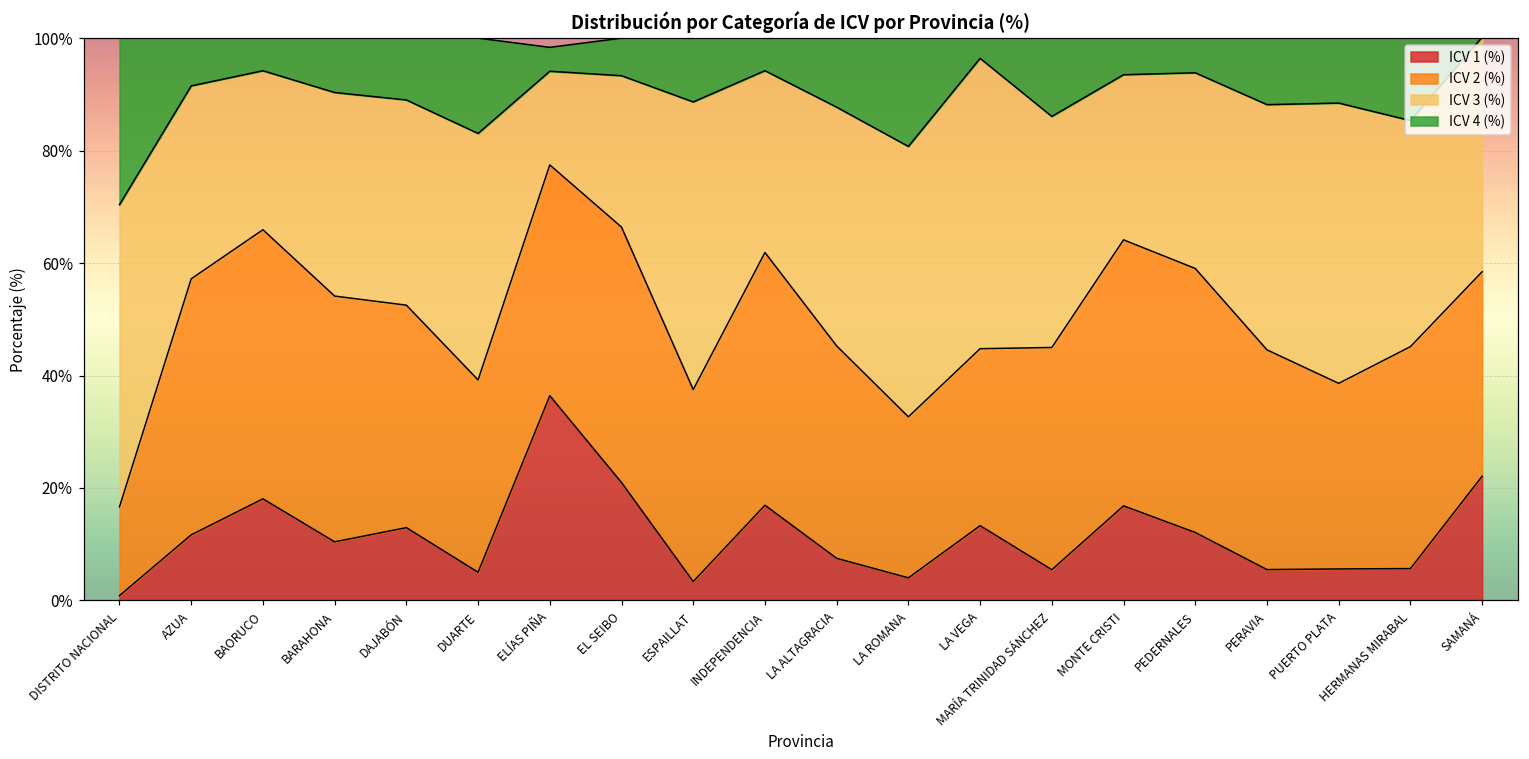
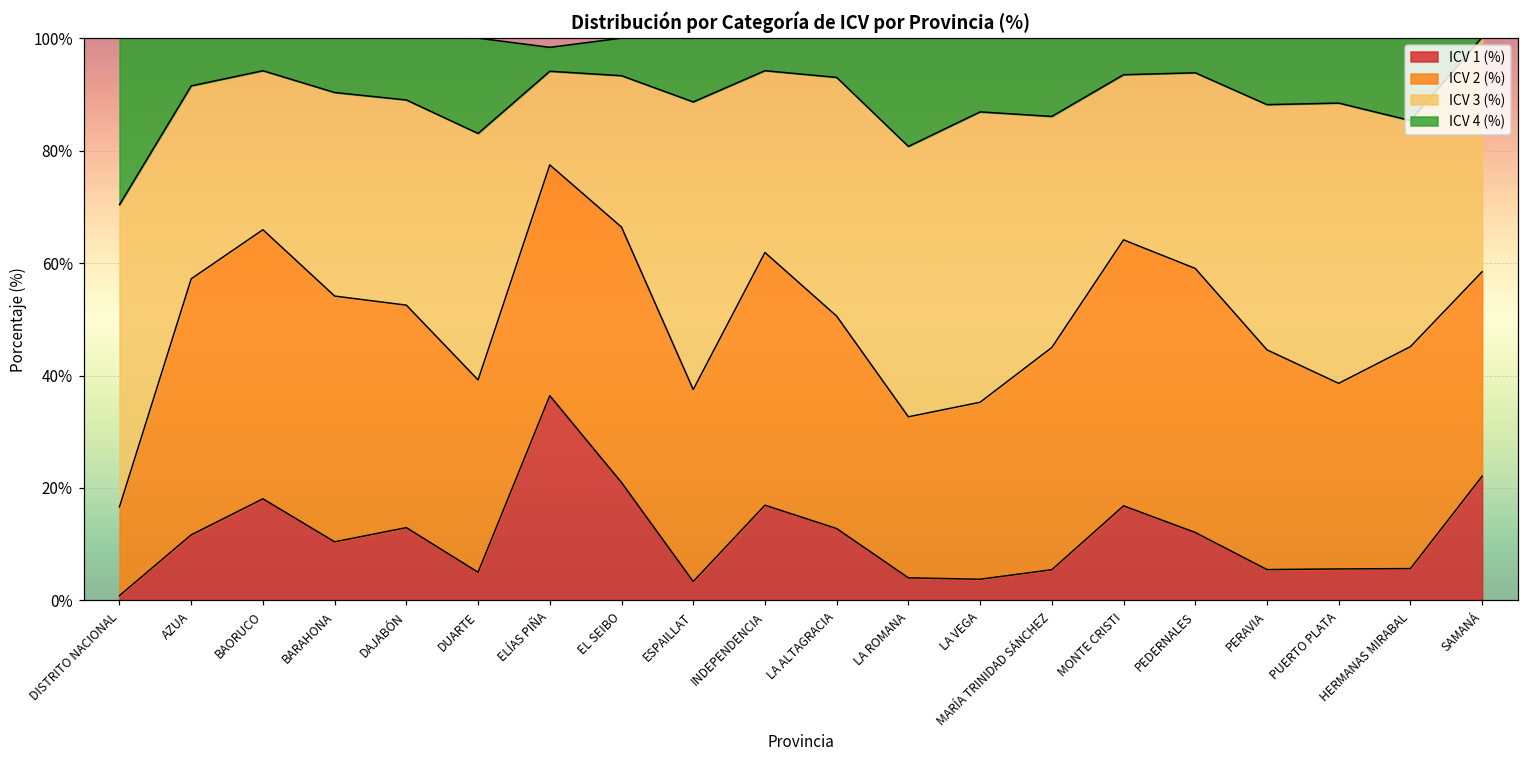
ICV 1 (%), LA ALTAGRACIA: 7% -> 13%
ICV 1 (%), LA VEGA: 13% -> 4%
